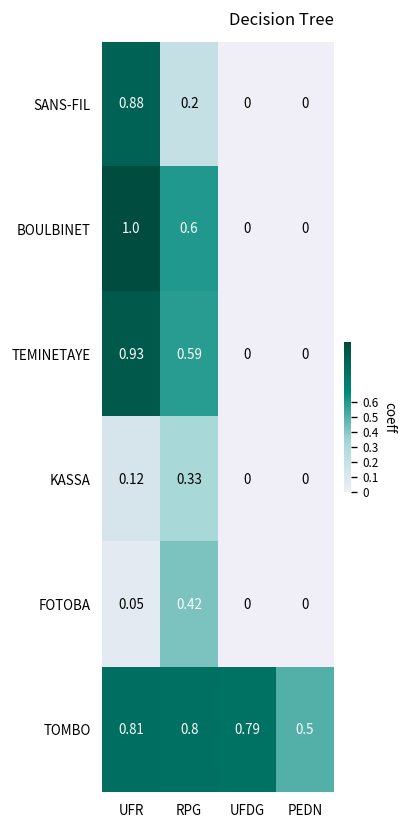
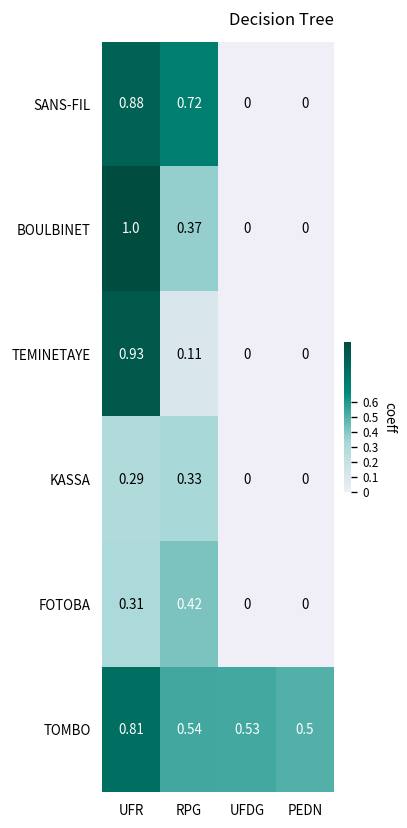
SANS-FIL, RPG: 0.2 -> 0.72
BOULBINET, RPG: 0.6 -> 0.37
TEMINETAYE, RPG: 0.59 -> 0.11
KASSA, UFR: 0.12 -> 0.29
FOTOBA, UFR: 0.05 -> 0.31
TOMBO, RPG: 0.8 -> 0.54
TOMBO, UFDG: 0.79 -> 0.53
